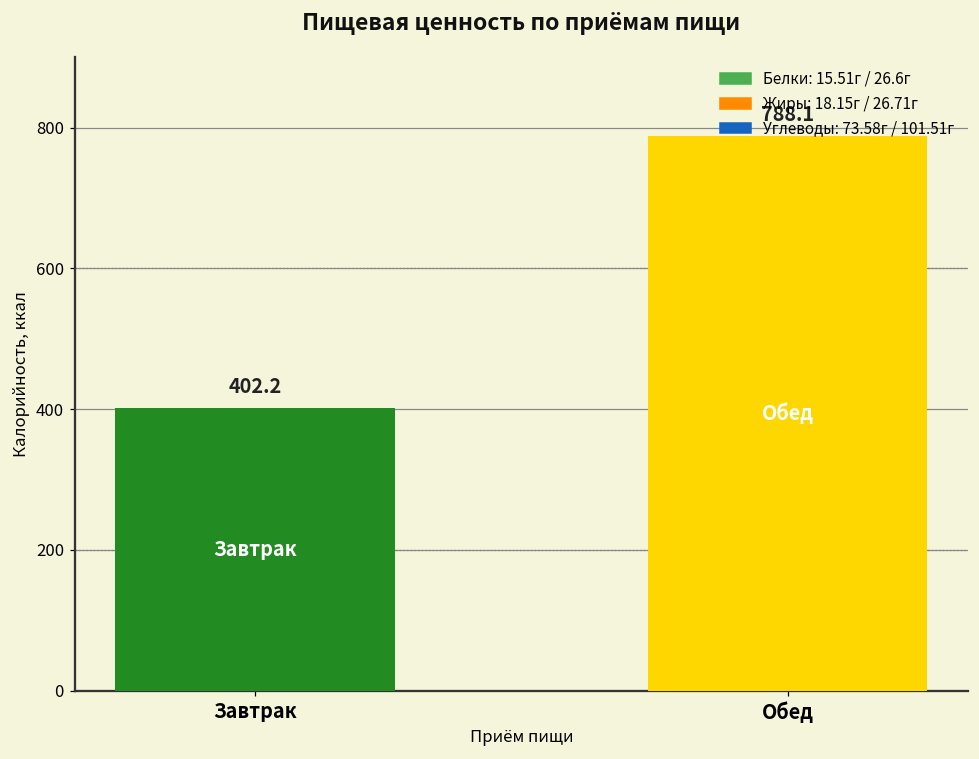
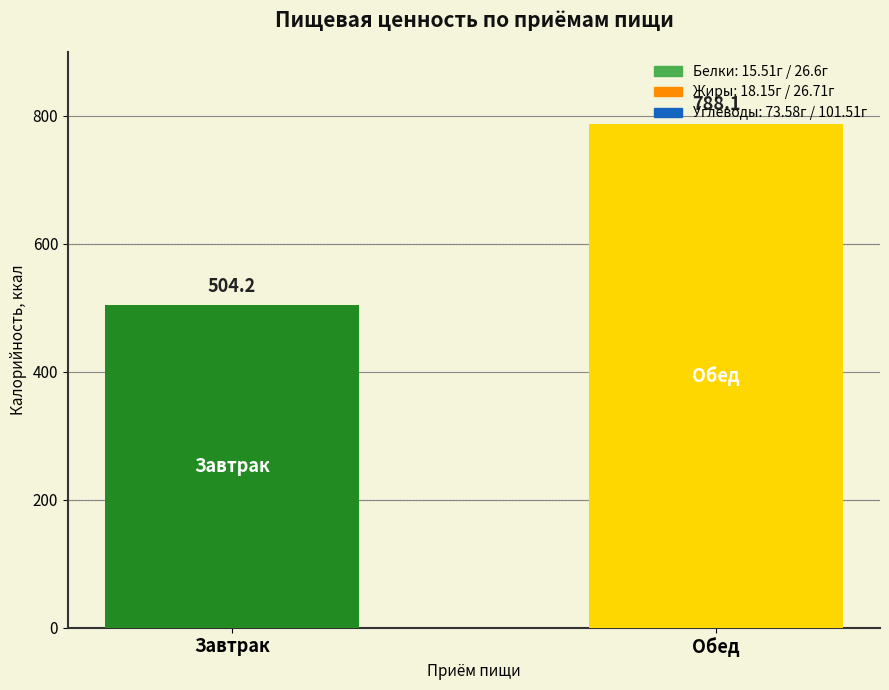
Завтрак: 402.2 -> 504.2
